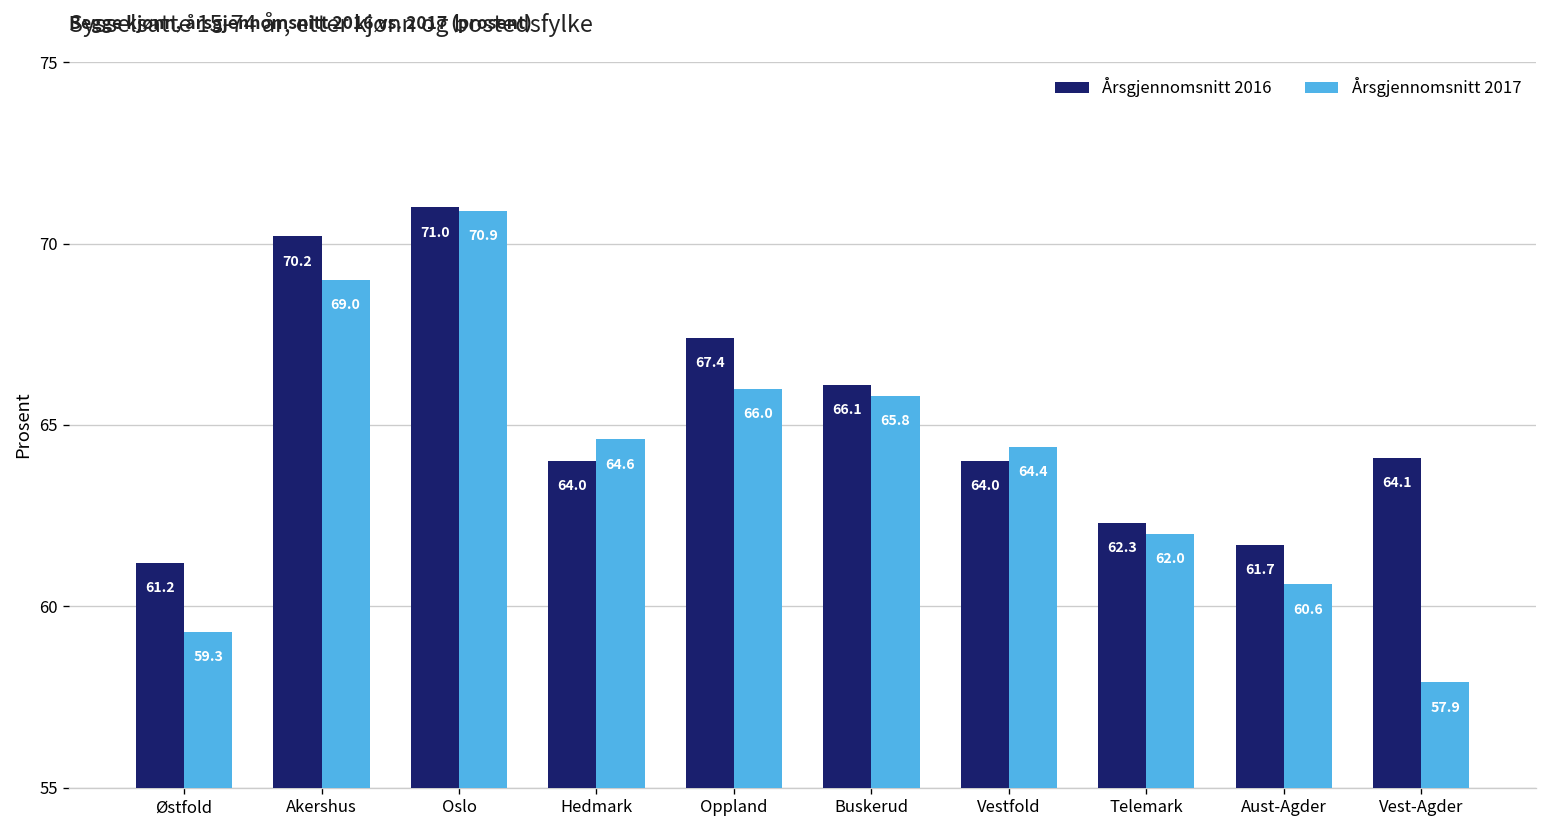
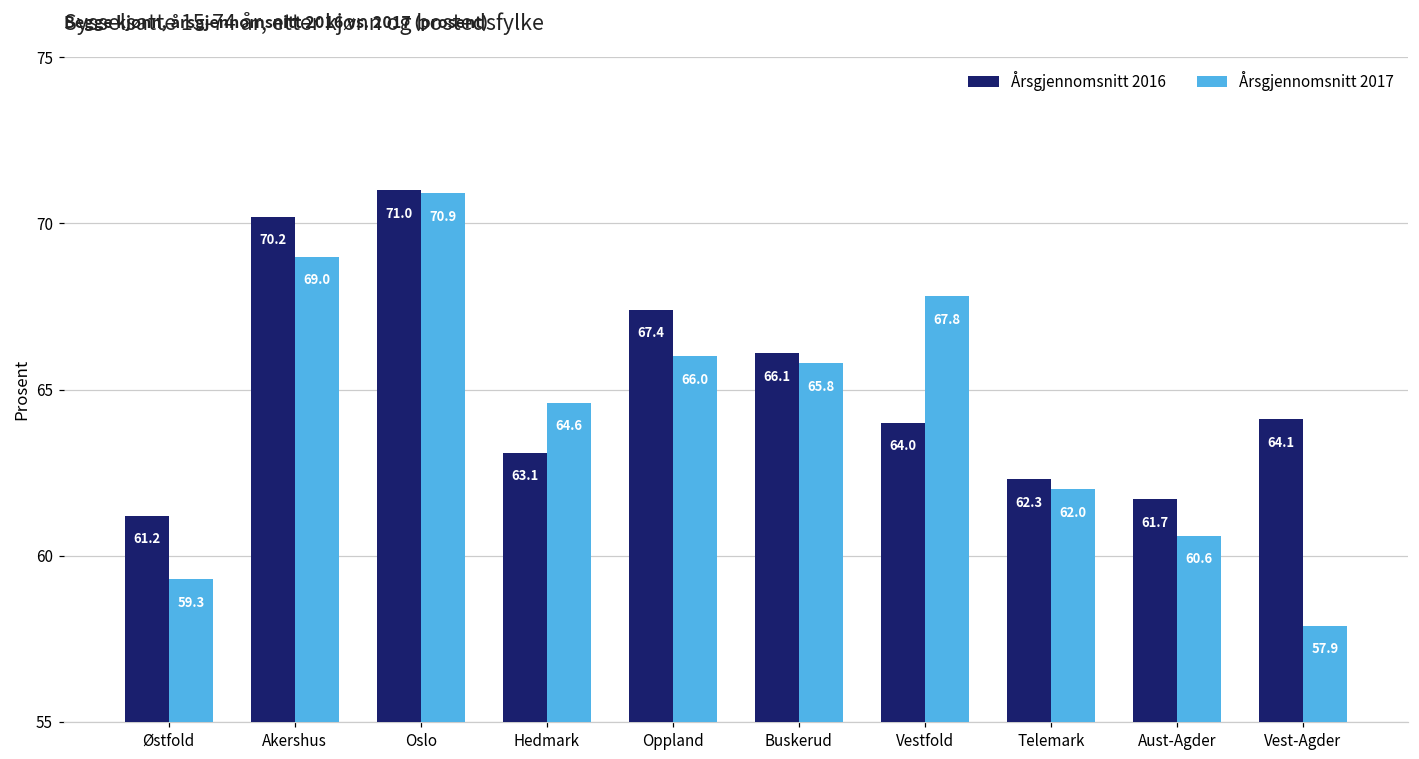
Årsgjennomsnitt 2016, Hedmark: 64.0 -> 63.1
Årsgjennomsnitt 2017, Vestfold: 64.4 -> 67.8
